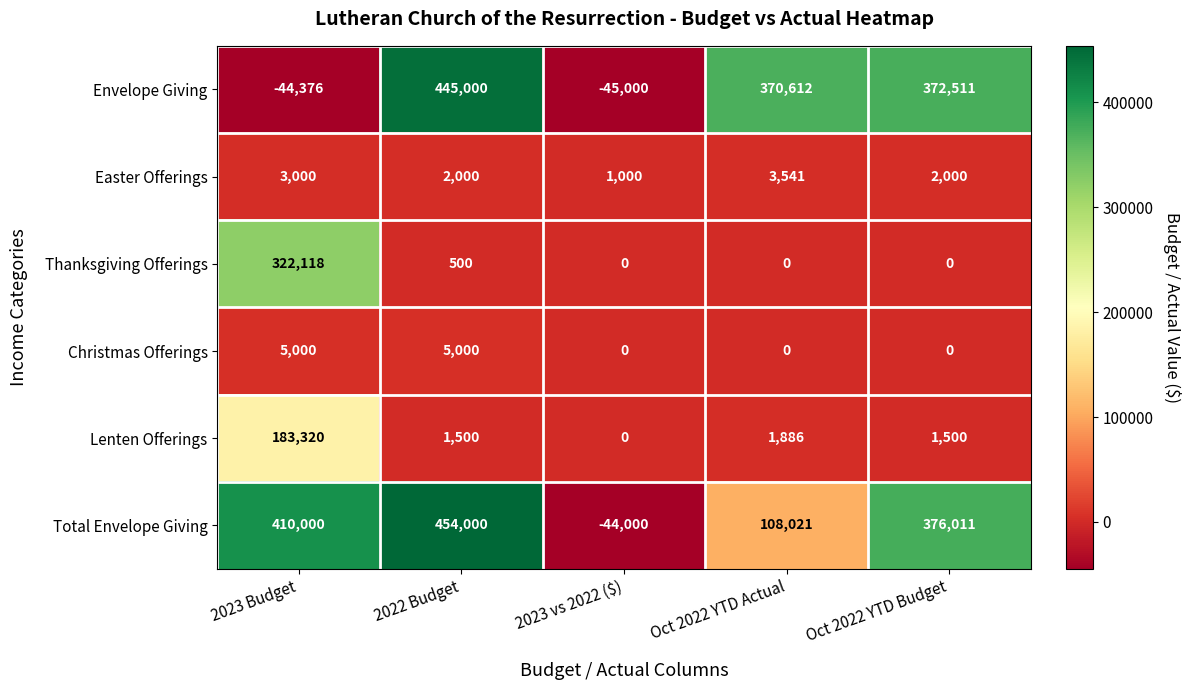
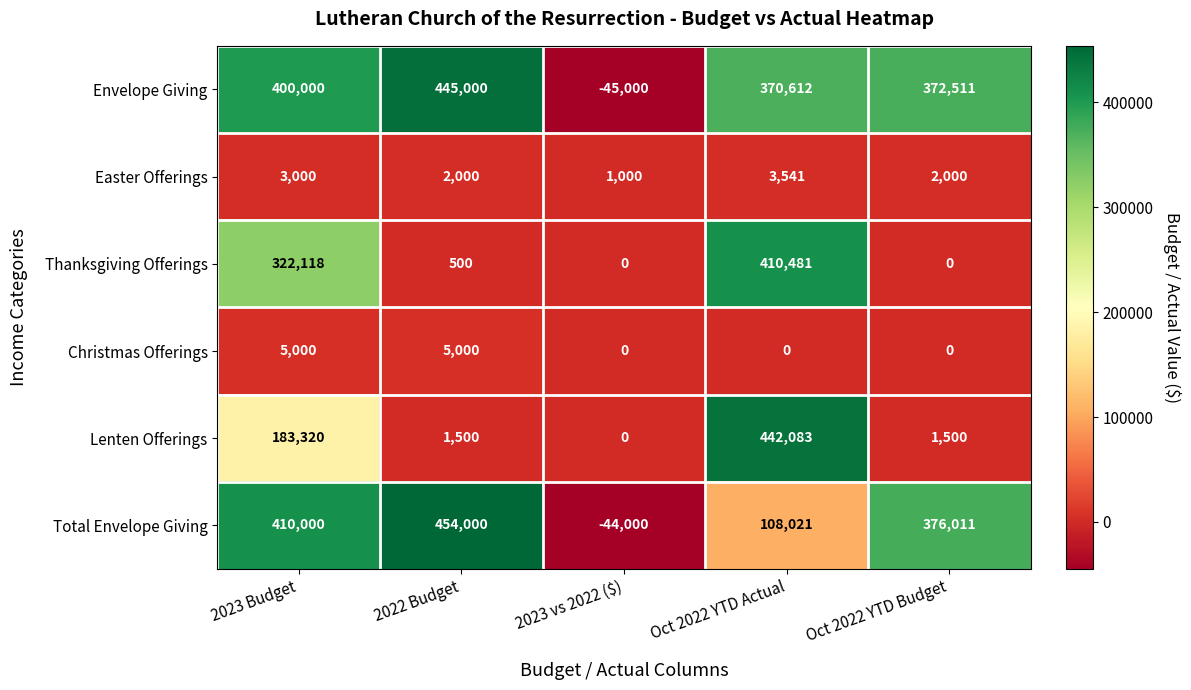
Envelope Giving, 2023 Budget: -44,376 -> 400,000
Thanksgiving Offerings, Oct 2022 YTD Actual: 0 -> 410,481
Lenten Offerings, Oct 2022 YTD Actual: 1,886 -> 442,083
